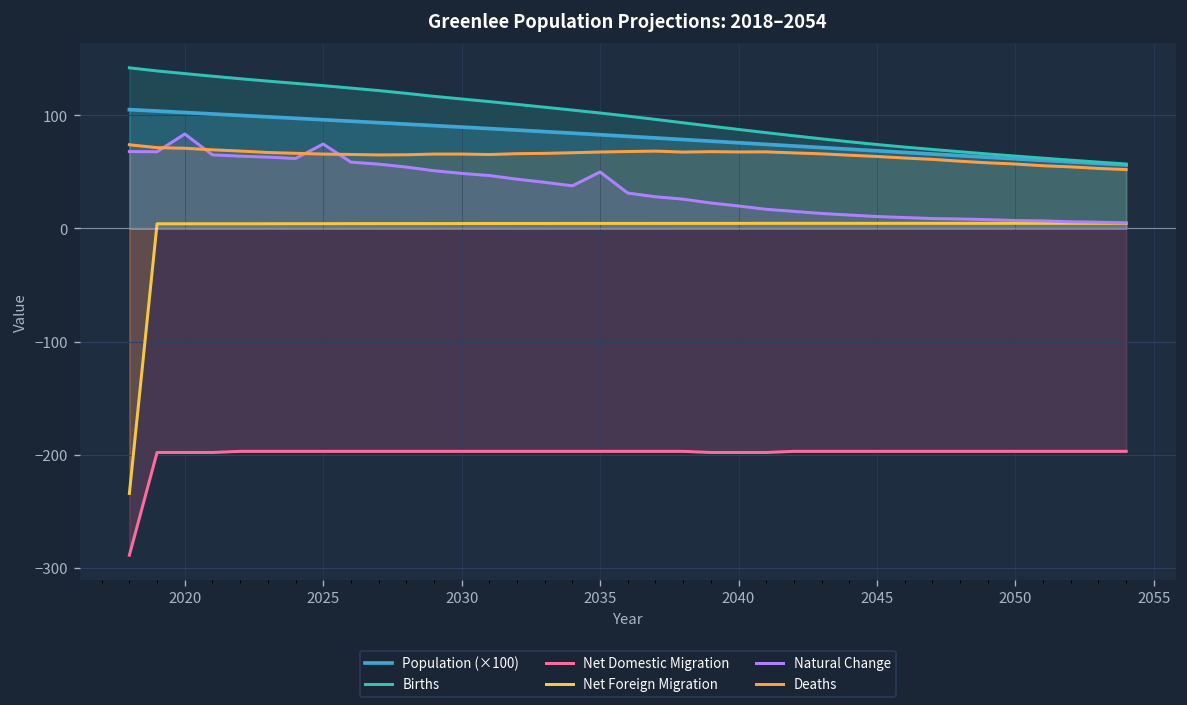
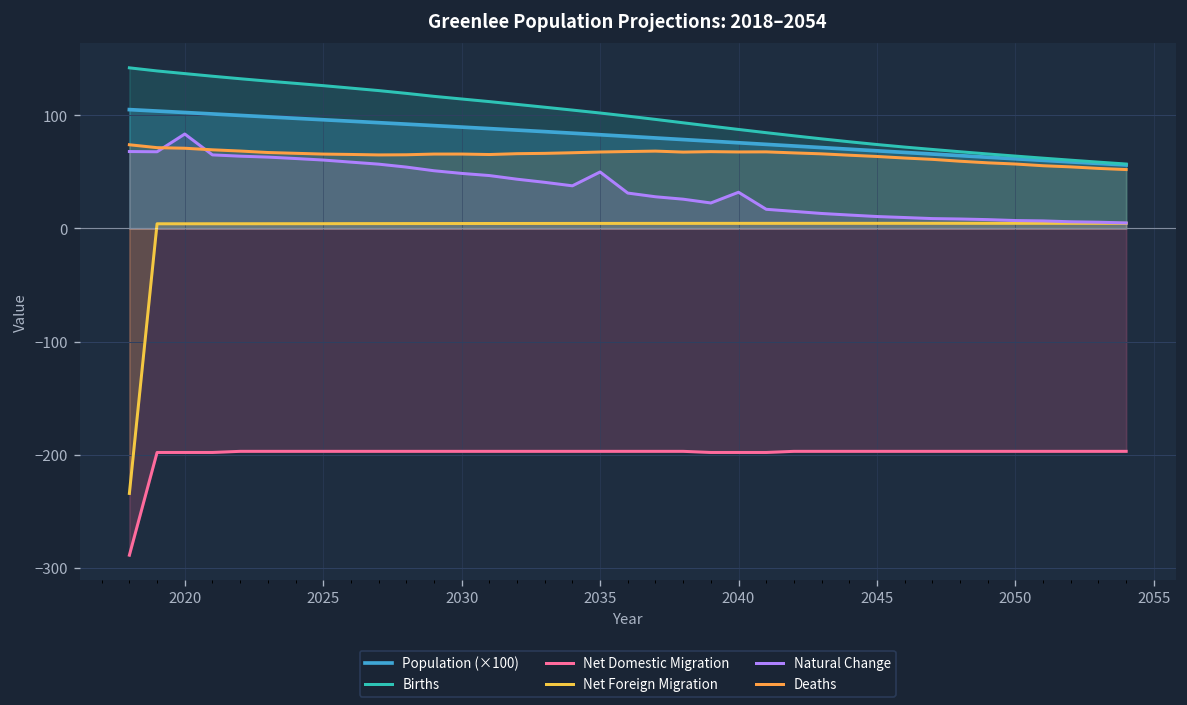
Natural Change, 2025: 70 -> 60
Natural Change, 2040: 20 -> 30
